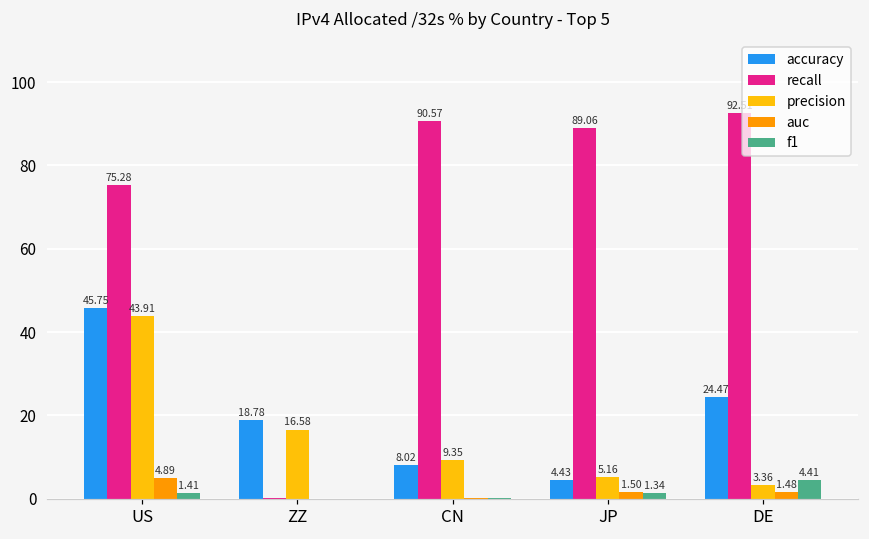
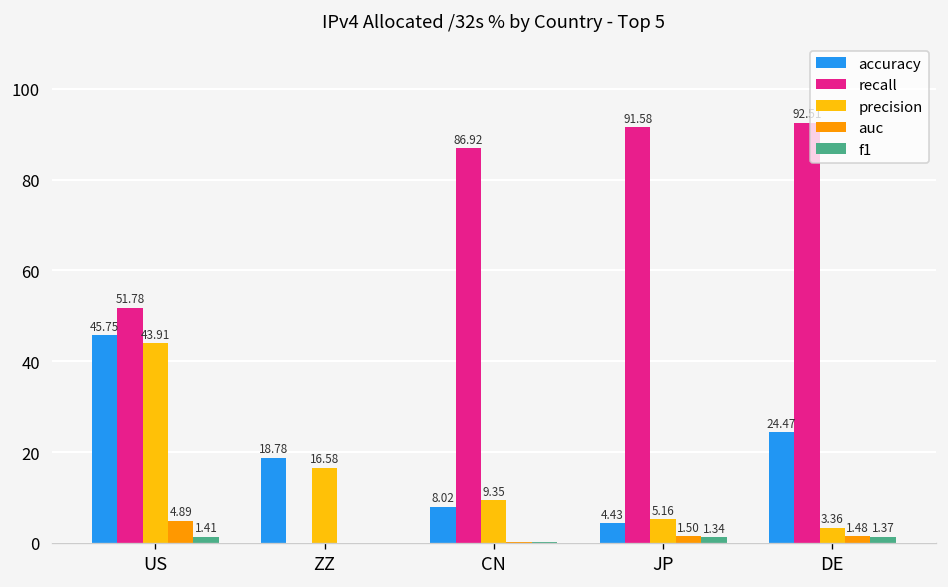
recall, US: 75.28 -> 51.78
recall, CN: 90.57 -> 86.92
recall, JP: 89.06 -> 91.58
f1, DE: 4.41 -> 1.37
